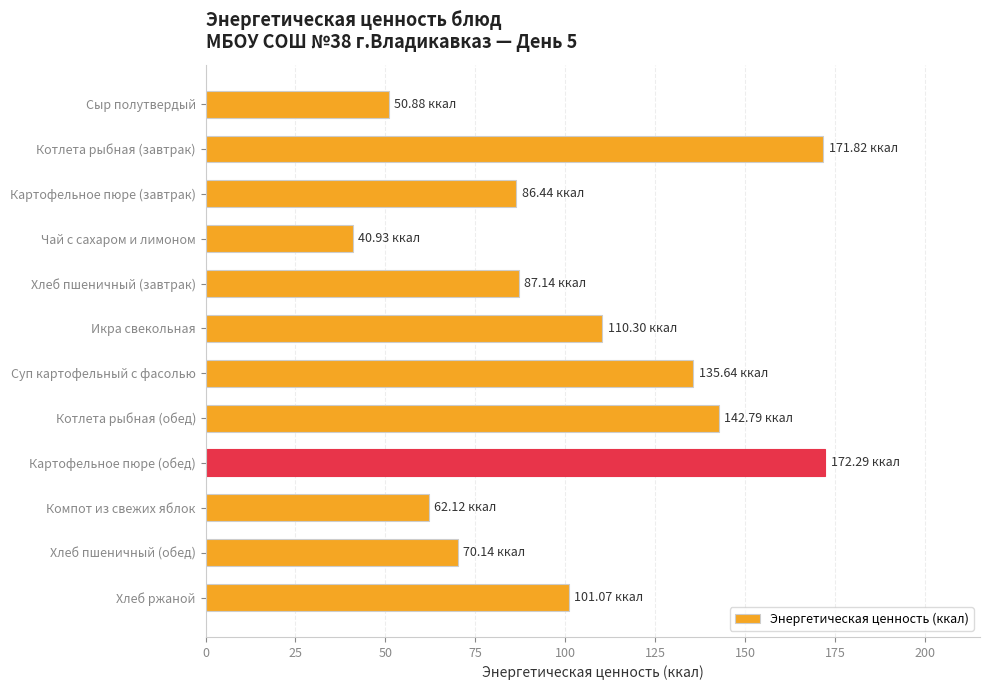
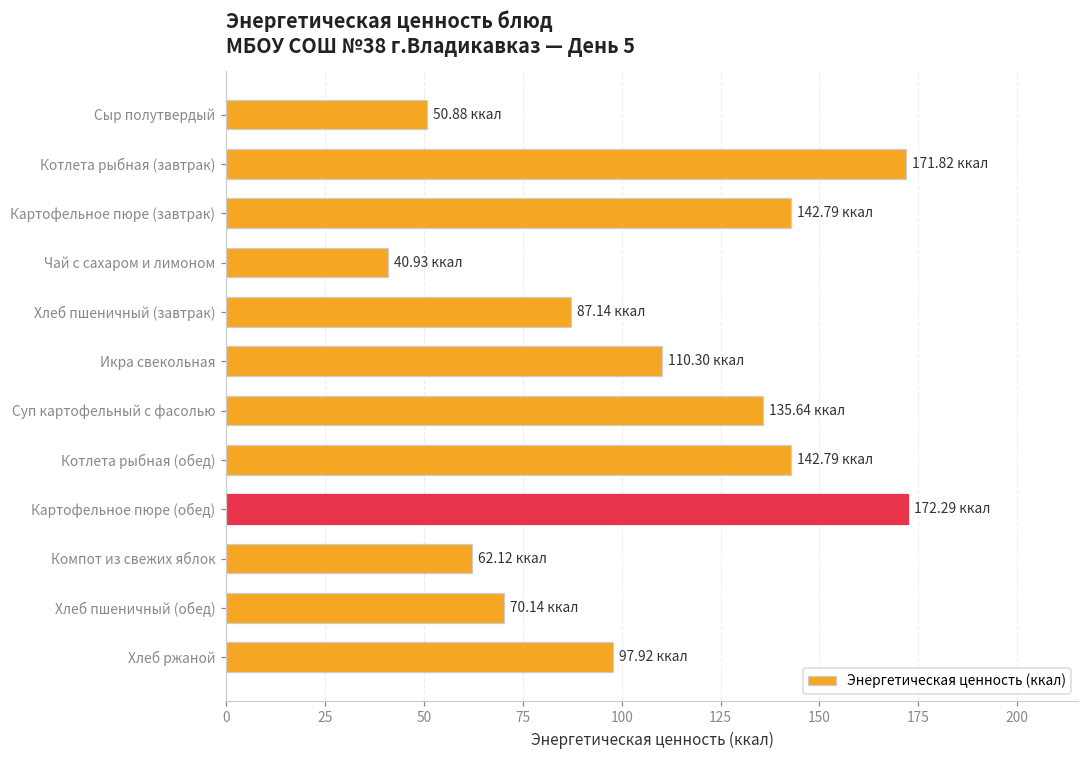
Картофельное пюре (завтрак): 86.44 -> 142.79
Хлеб ржаной: 101.07 -> 97.92
